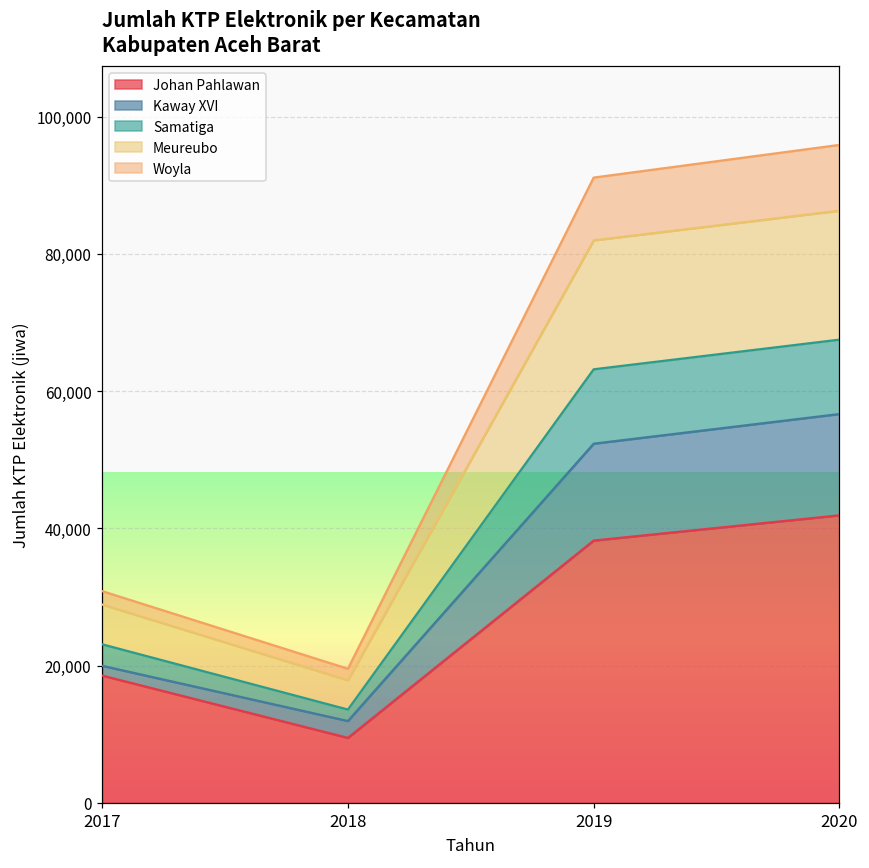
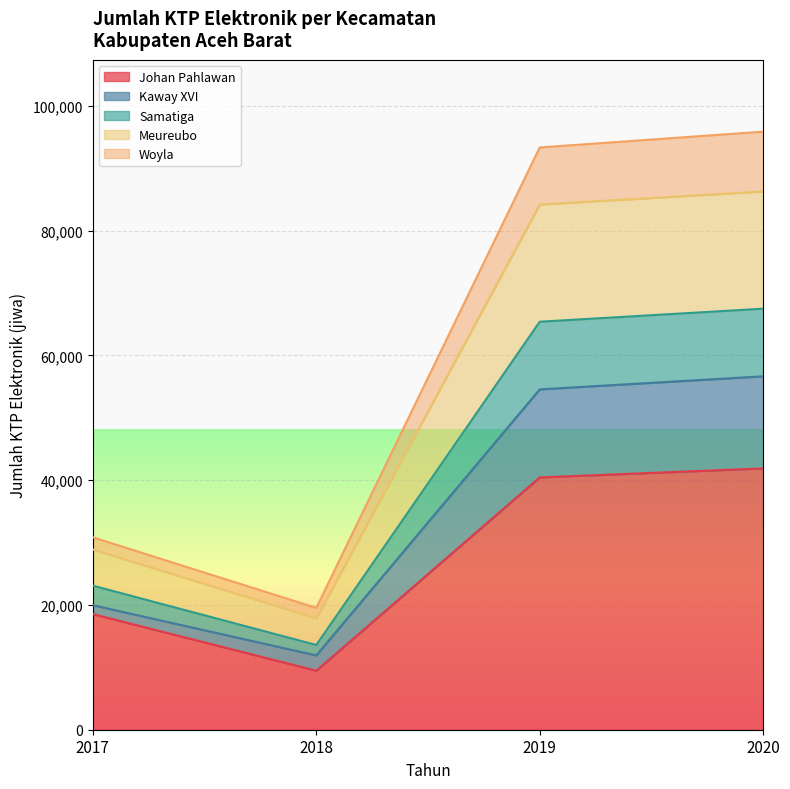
Johan Pahlawan, 2019: 38,000 -> 40,000
